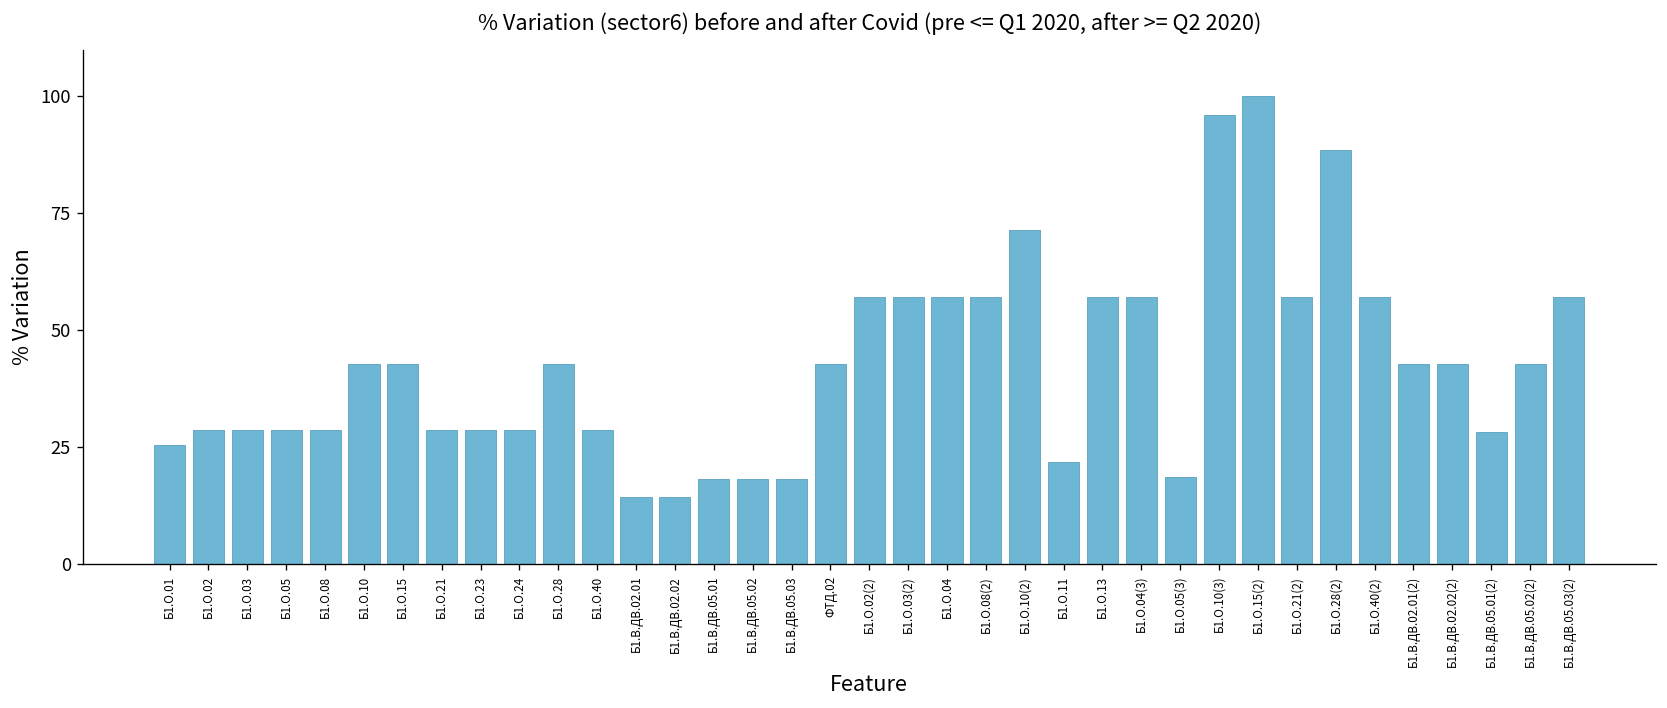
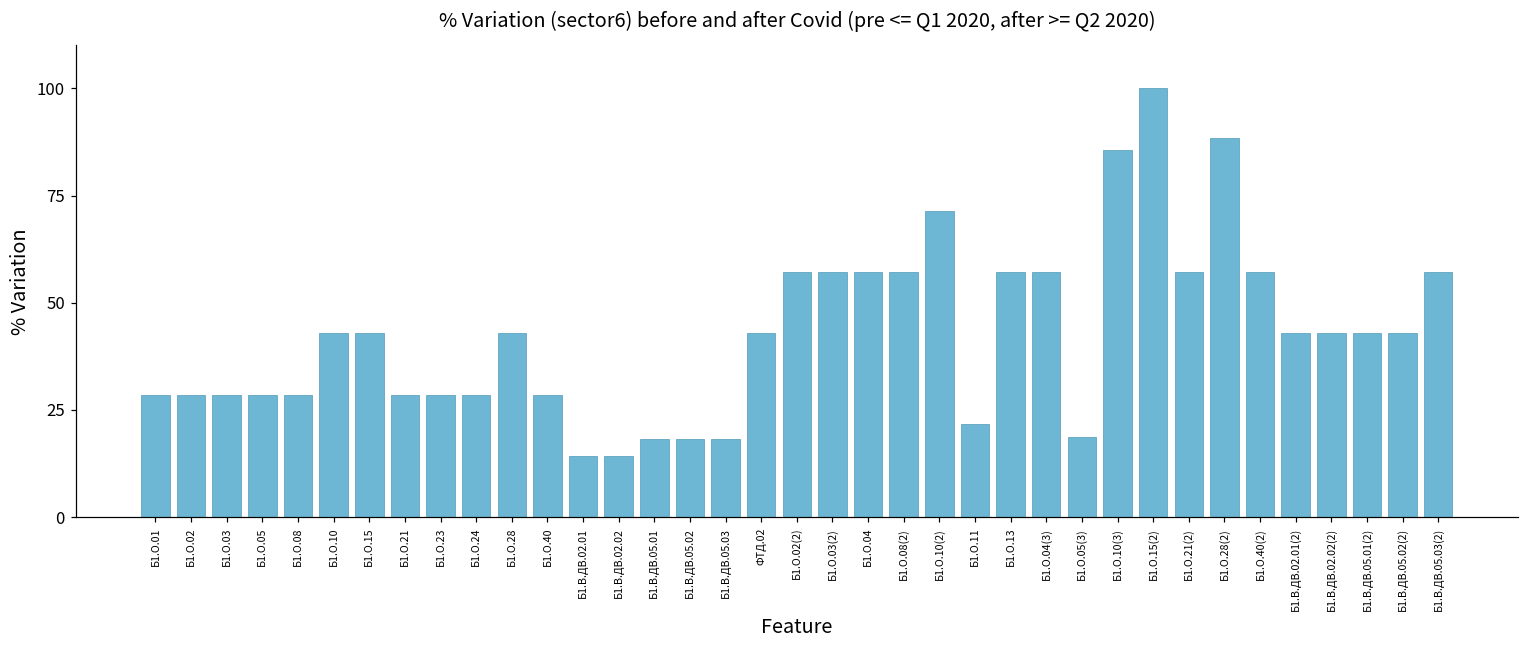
Б1.О.01: 25 -> 29
Б1.О.10(3): 96 -> 86
Б1.В.ДВ.05.01(2): 28 -> 43
